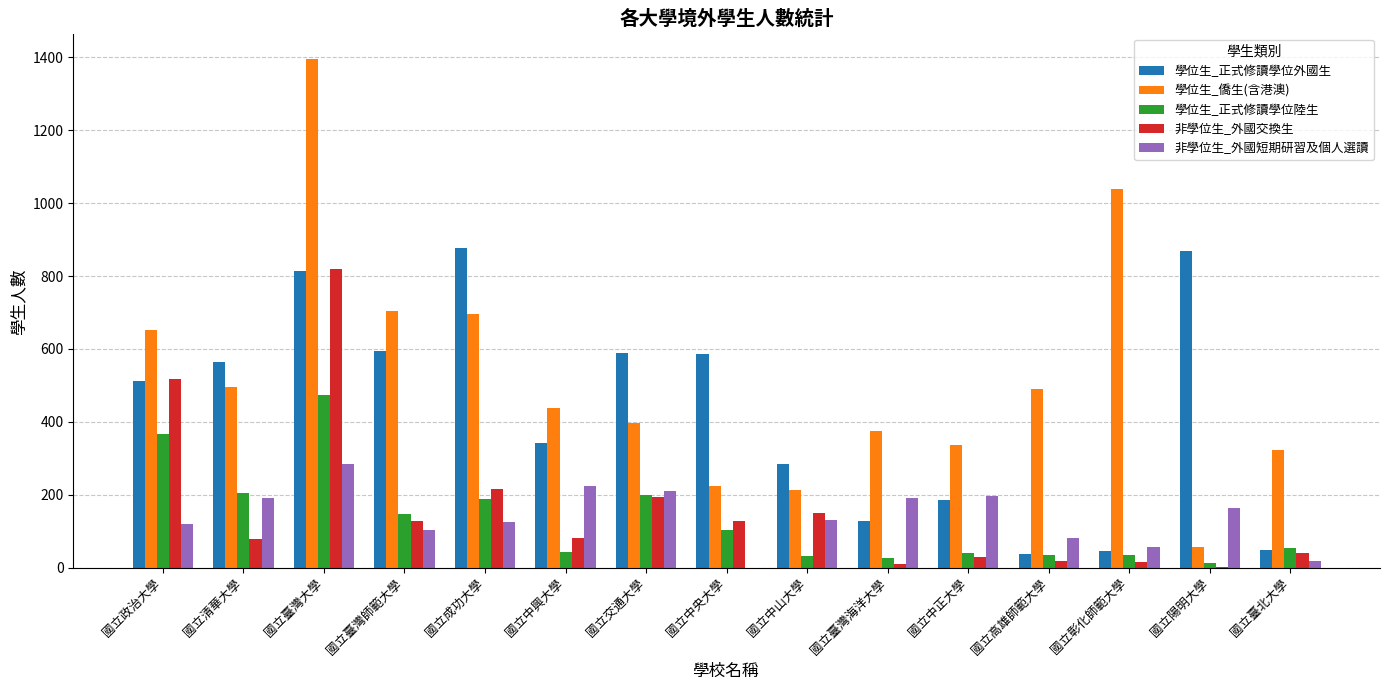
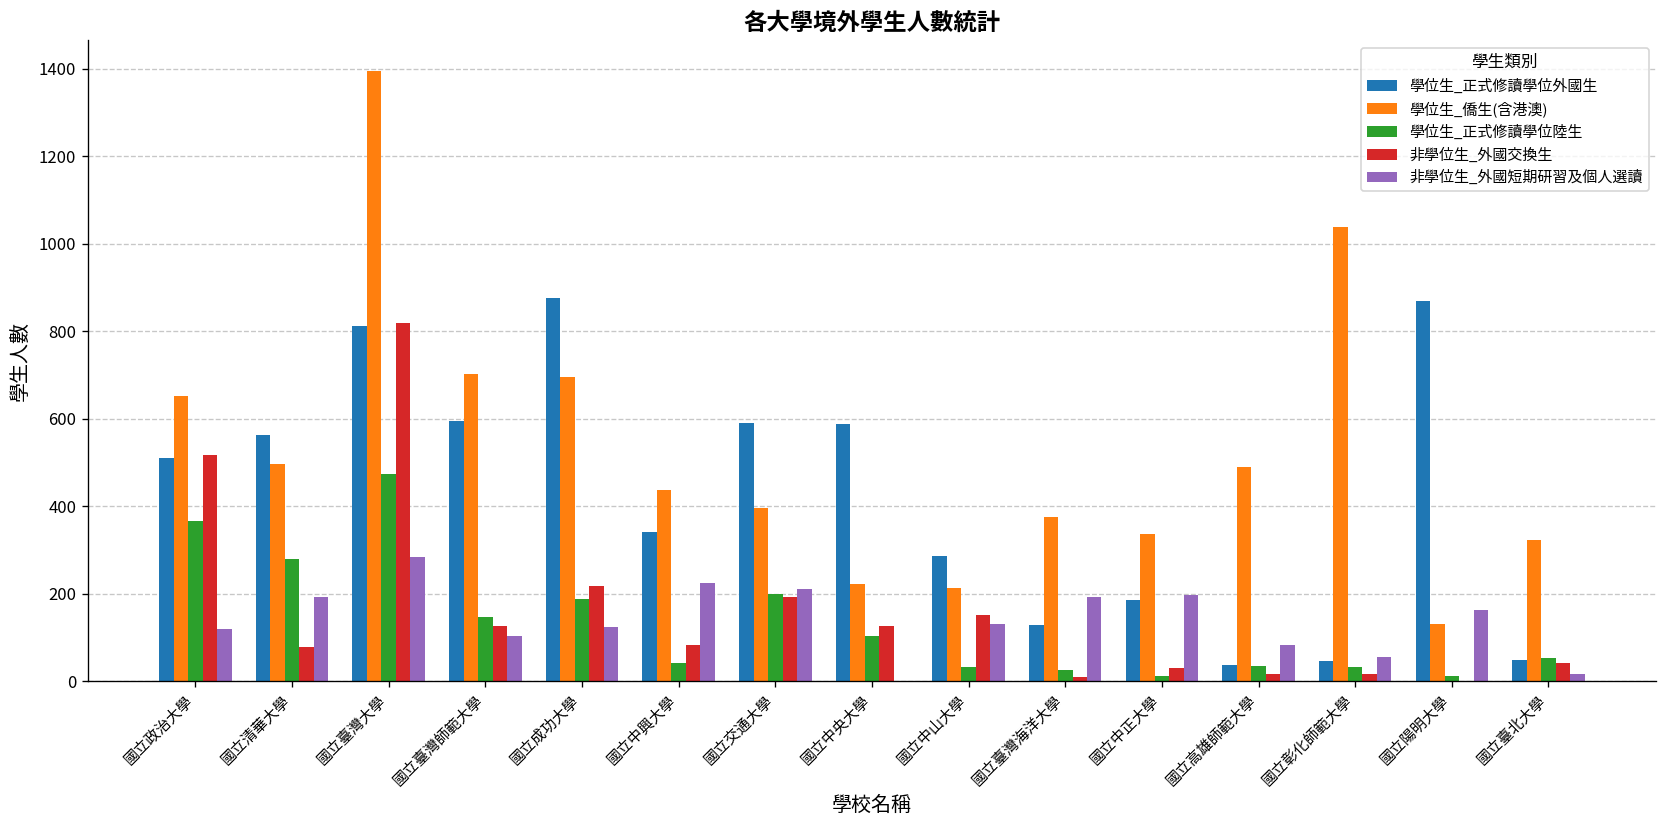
學位生_正式修讀學位陸生, 國立清華大學: 200 -> 280
學位生_正式修讀學位陸生, 國立中正大學: 40 -> 10
學位生_僑生(含港澳), 國立陽明大學: 60 -> 130
